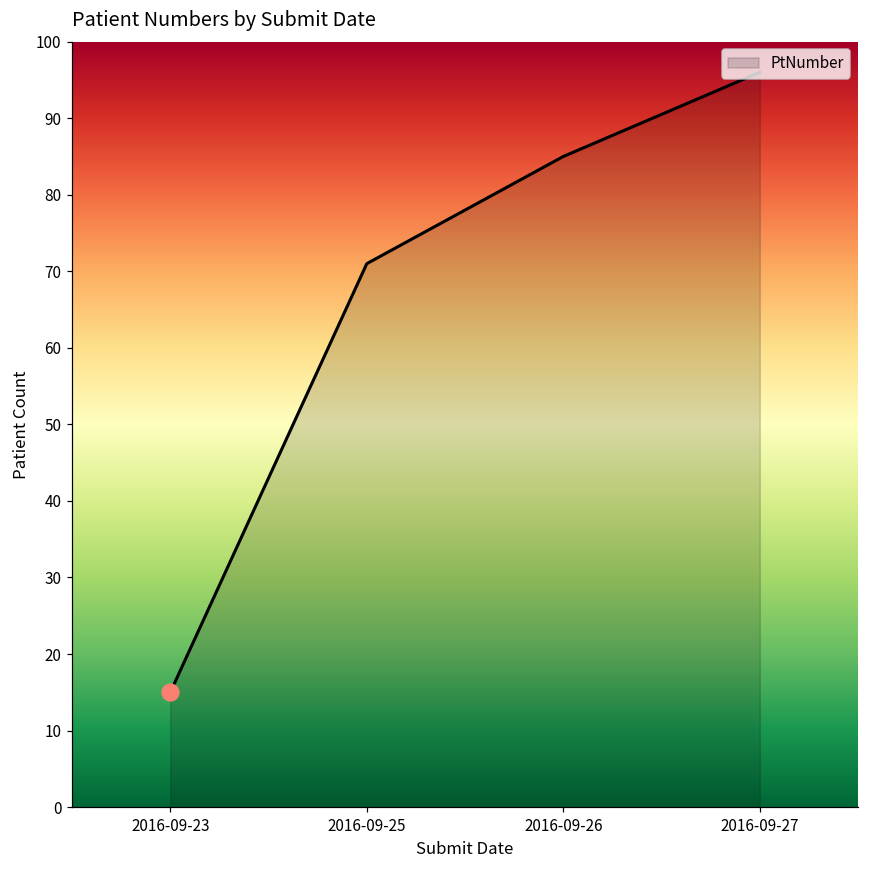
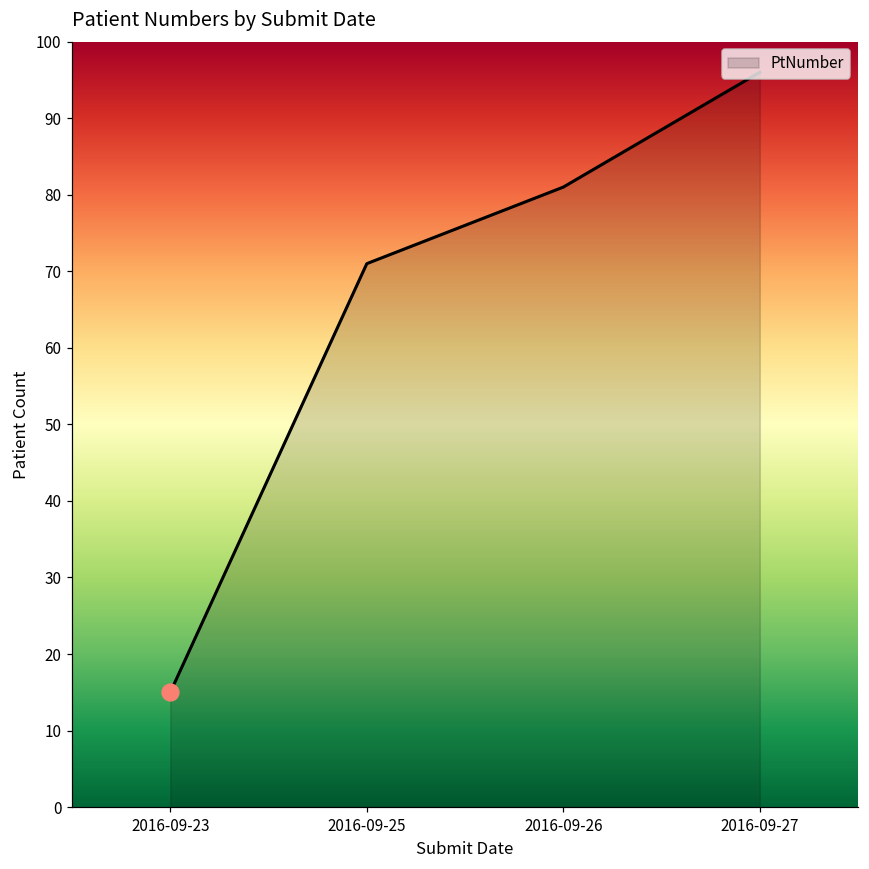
PtNumber, 2016-09-26: 85 -> 81
